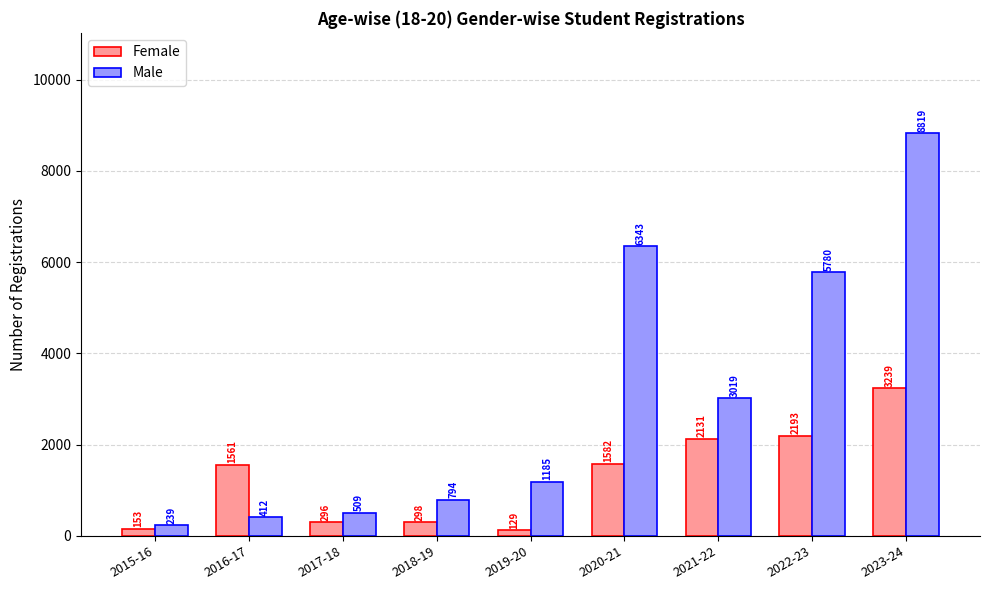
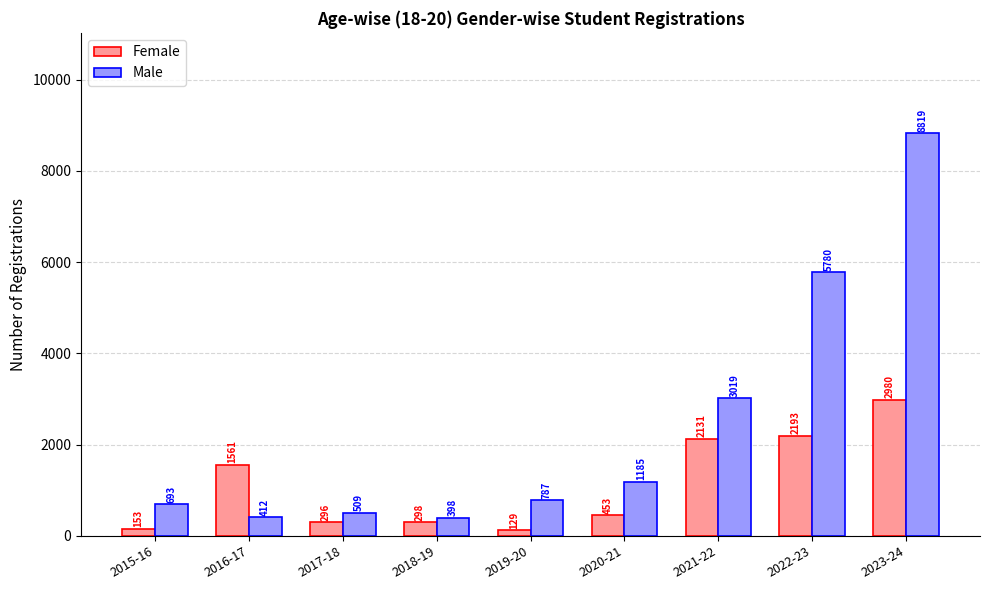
Male, 2015-16: 239 -> 693
Male, 2018-19: 794 -> 398
Male, 2019-20: 1185 -> 787
Female, 2020-21: 1582 -> 453
Male, 2020-21: 6343 -> 1185
Female, 2023-24: 3239 -> 2980
